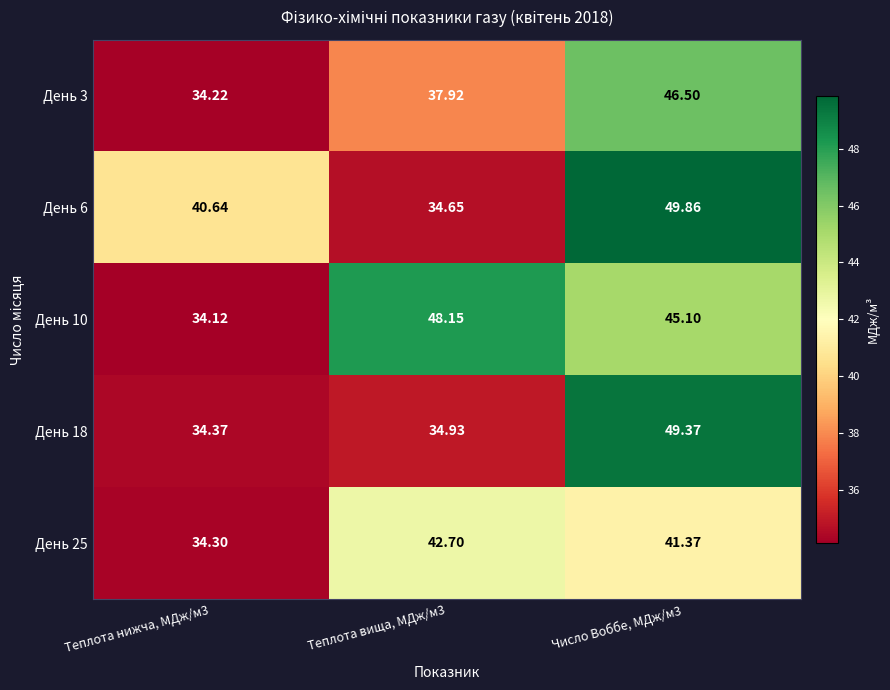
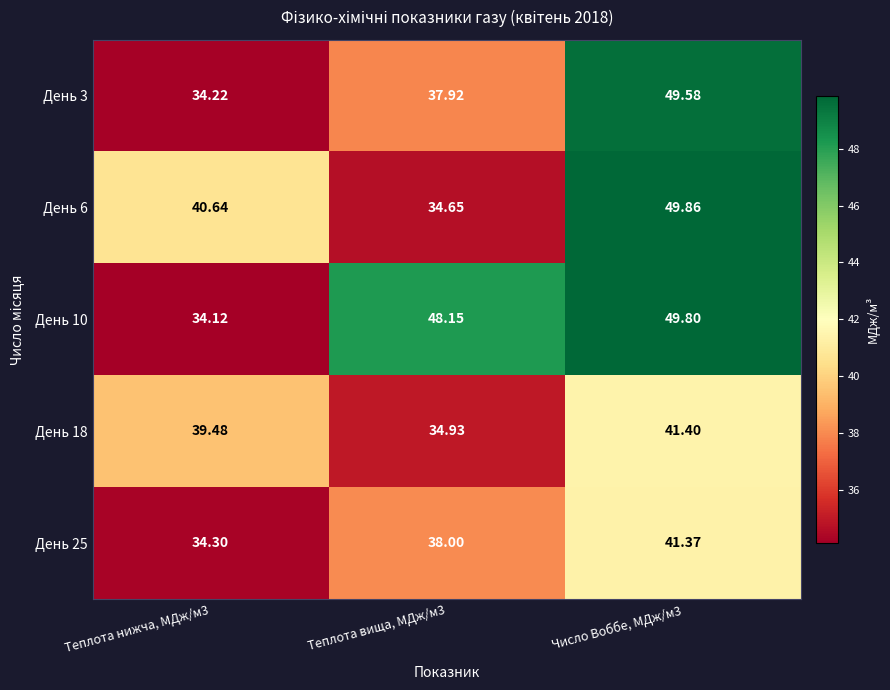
День 3, Число Воббе, МДж/м3: 46.50 -> 49.58
День 10, Число Воббе, МДж/м3: 45.10 -> 49.80
День 18, Теплота нижча, МДж/м3: 34.37 -> 39.48
День 18, Число Воббе, МДж/м3: 49.37 -> 41.40
День 25, Теплота вища, МДж/м3: 42.70 -> 38.00
